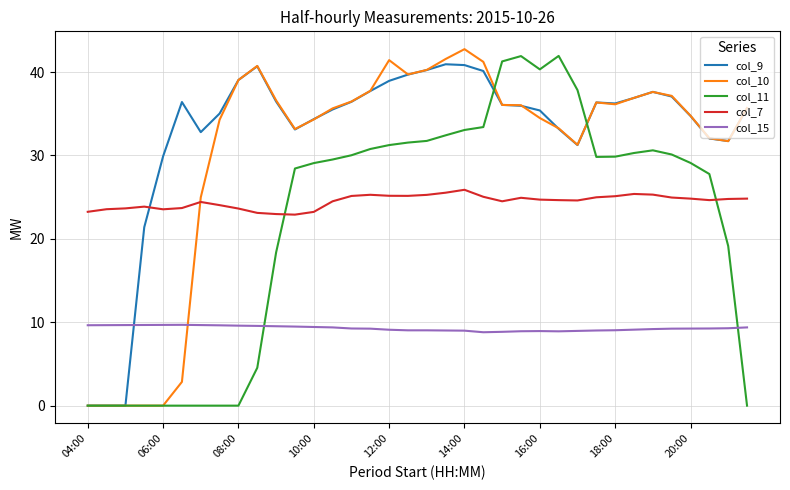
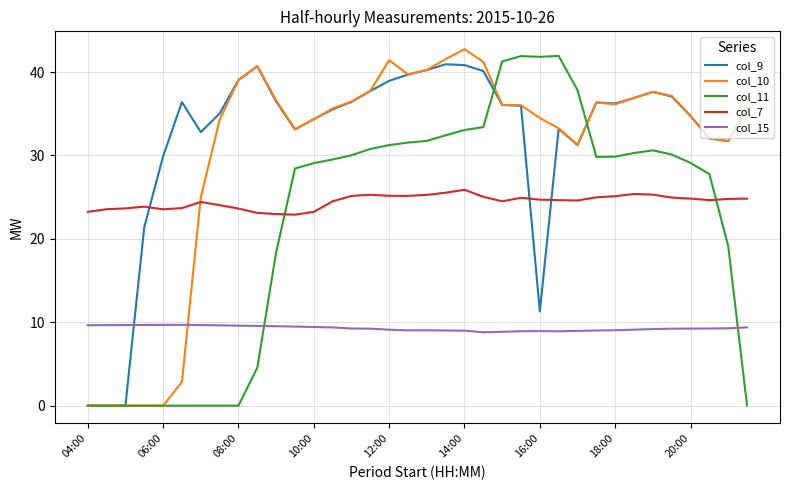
col_9, 16:00: 35 -> 11
col_11, 16:00: 40 -> 42
